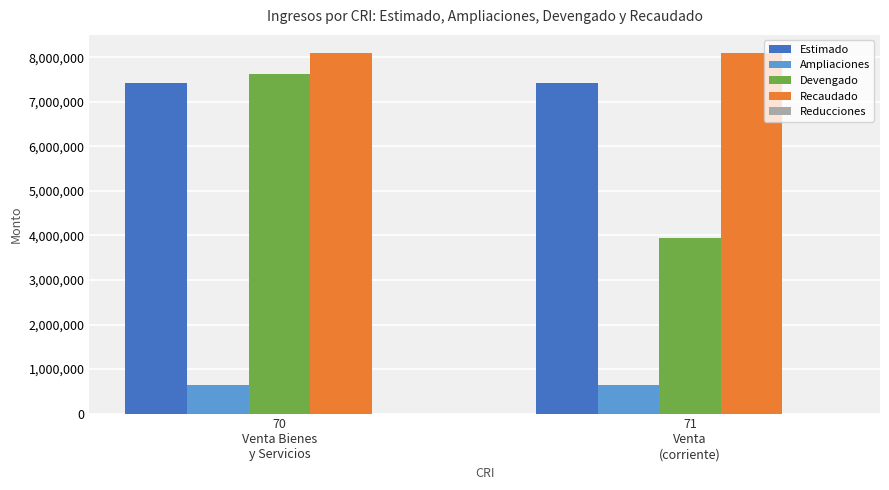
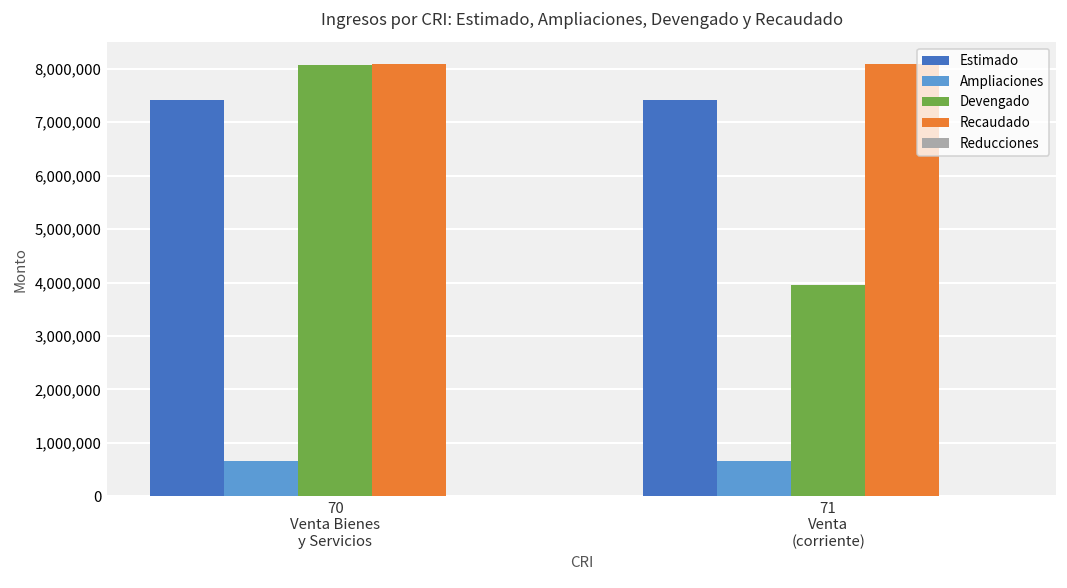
Devengado, 70 Venta Bienes y Servicios: 7,600,000 -> 8,100,000
